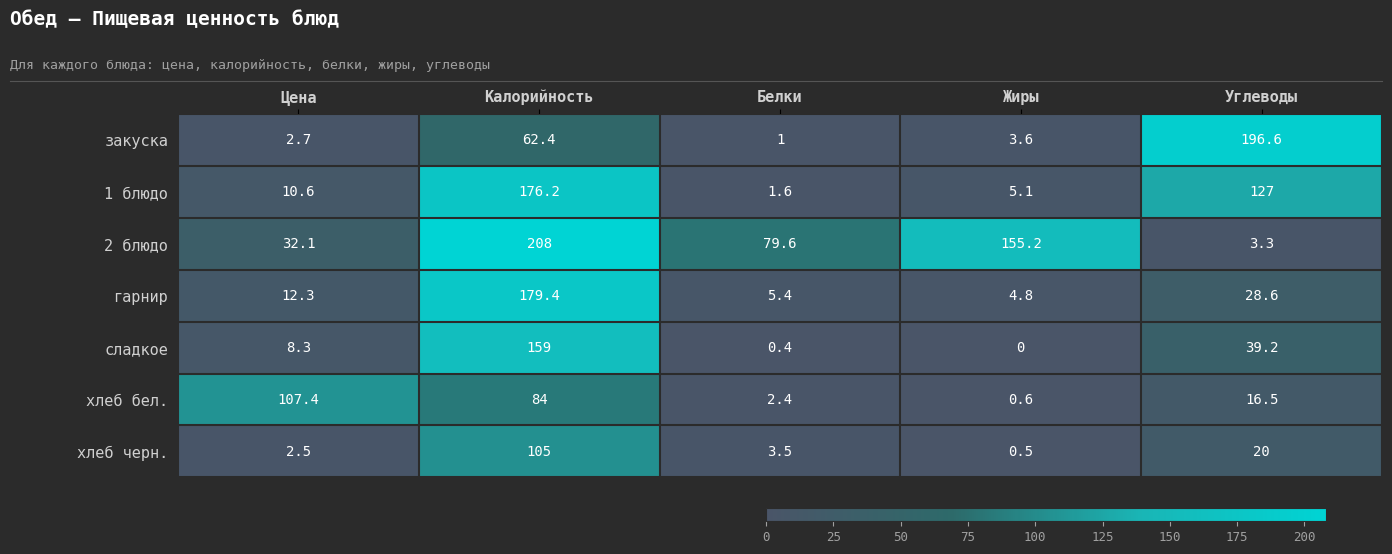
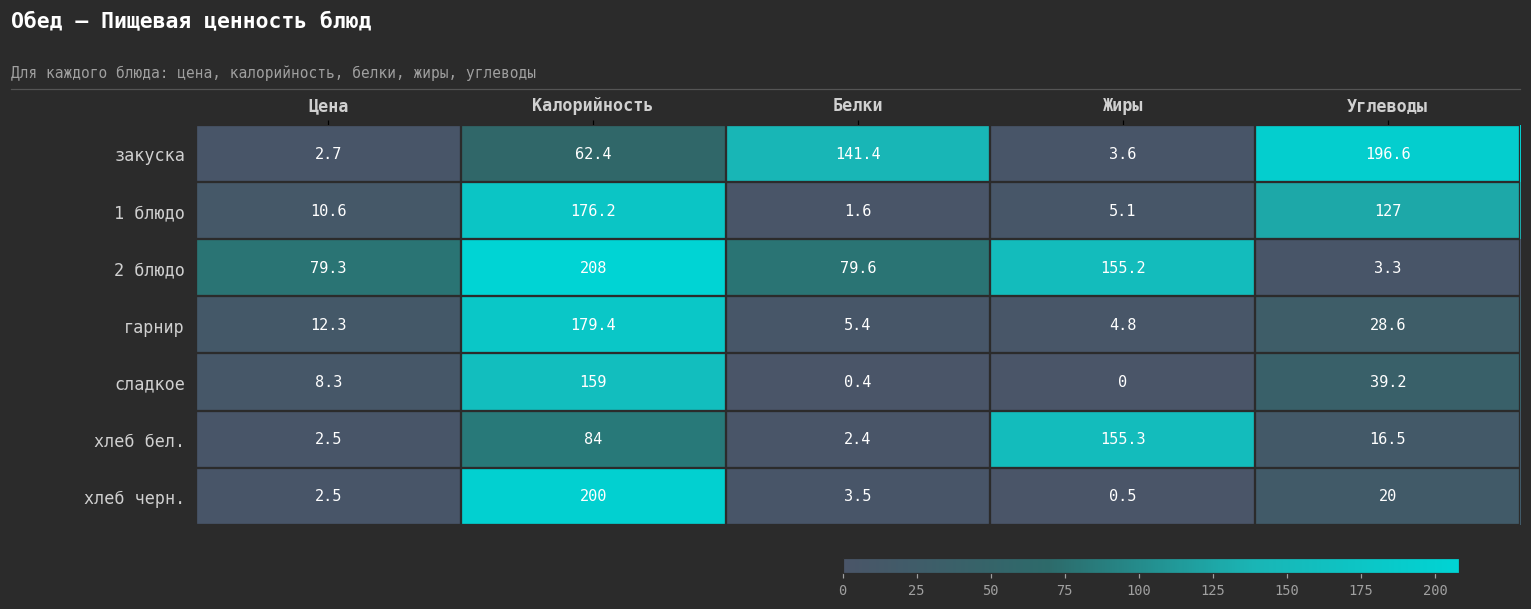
закуска, Белки: 1 -> 141.4
2 блюдо, Цена: 32.1 -> 79.3
хлеб бел., Цена: 107.4 -> 2.5
хлеб бел., Жиры: 0.6 -> 155.3
хлеб черн., Калорийность: 105 -> 200
